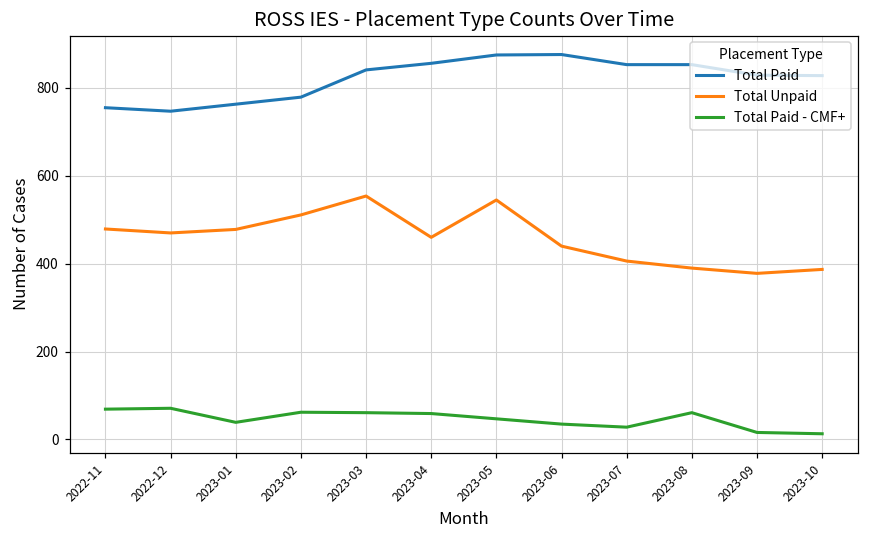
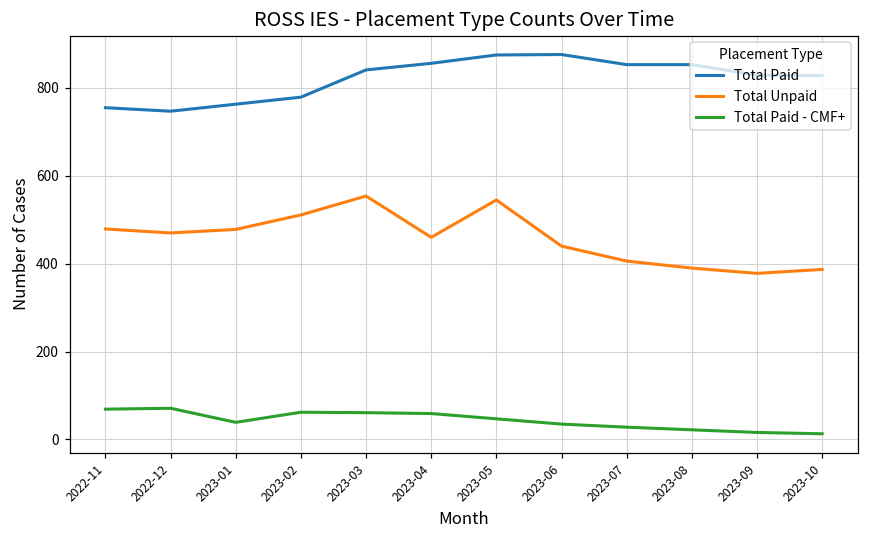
Total Paid - CMF+, 2023-08: 60 -> 20
